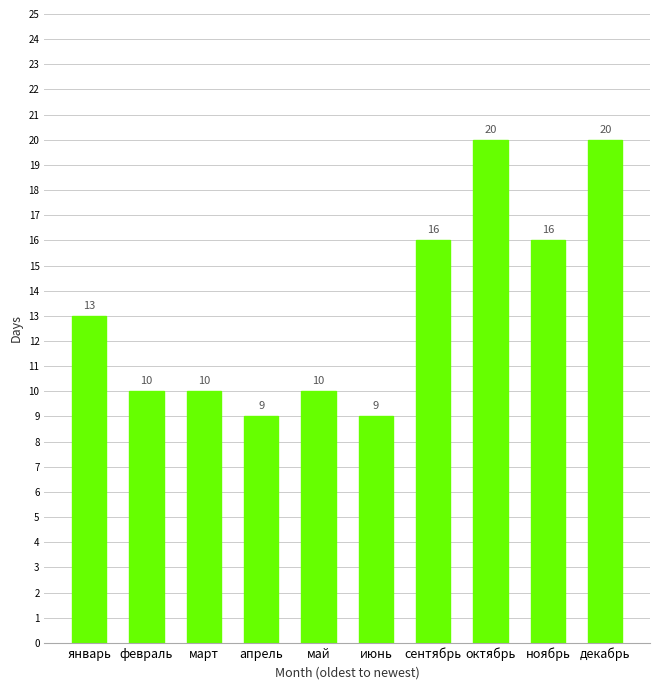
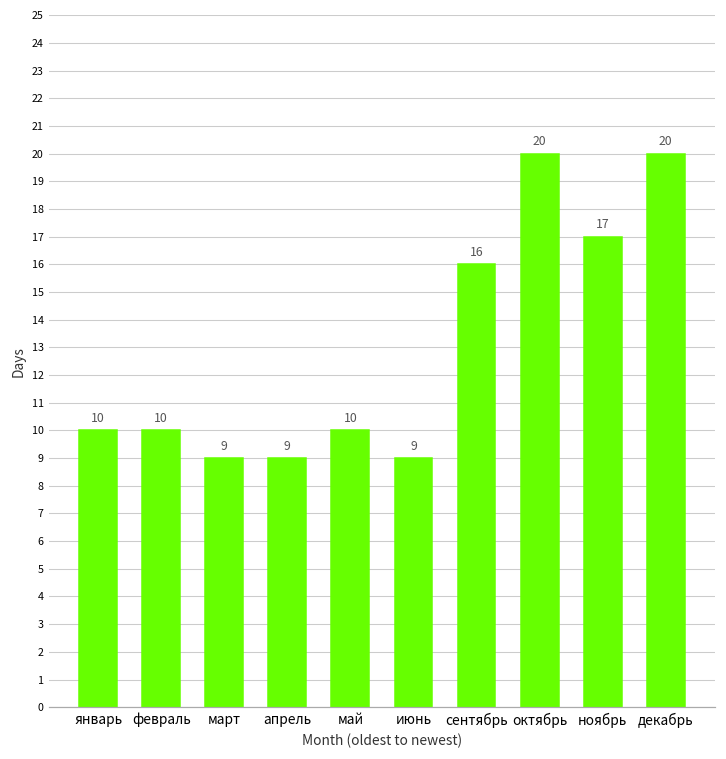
январь: 13 -> 10
март: 10 -> 9
ноябрь: 16 -> 17
